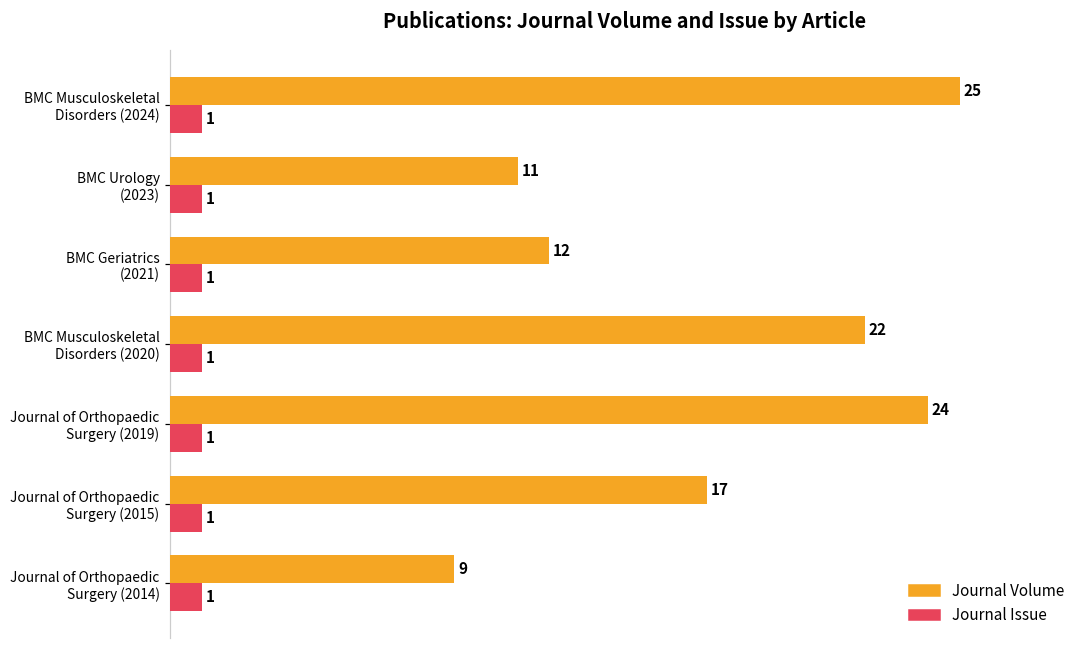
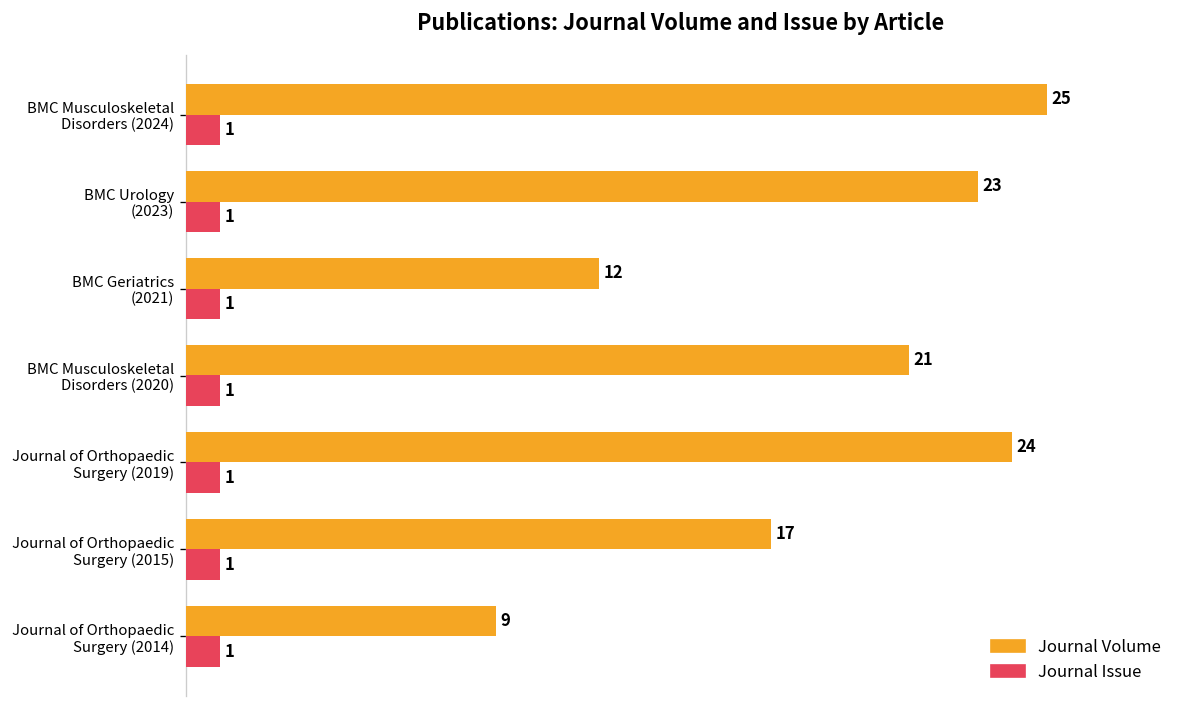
Journal Volume, BMC Urology (2023): 11 -> 23
Journal Volume, BMC Musculoskeletal Disorders (2020): 22 -> 21
